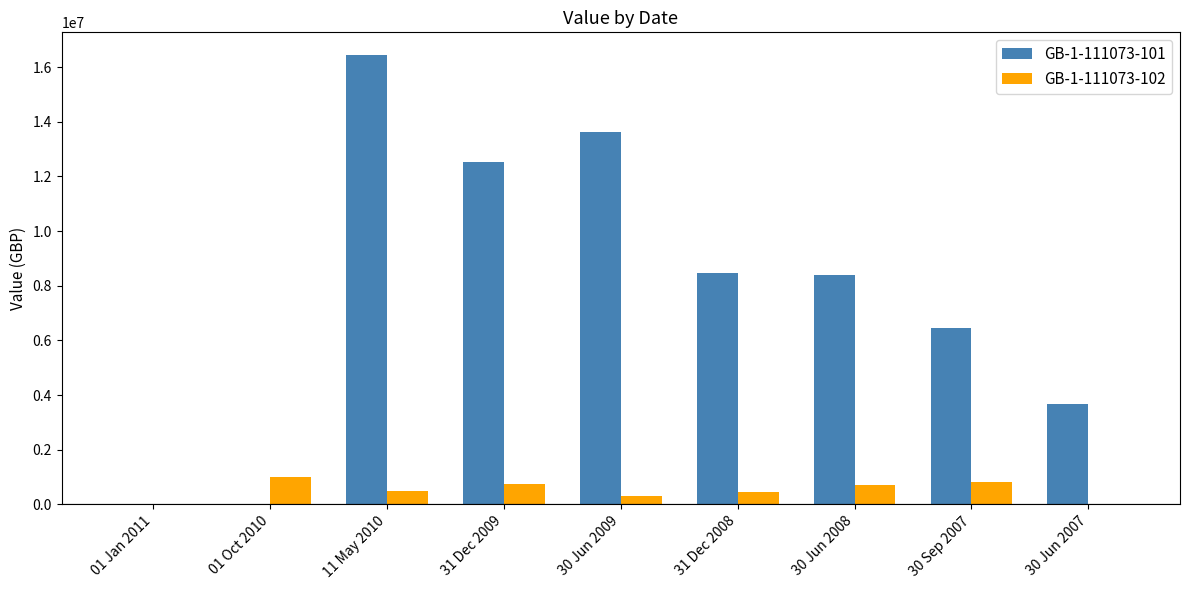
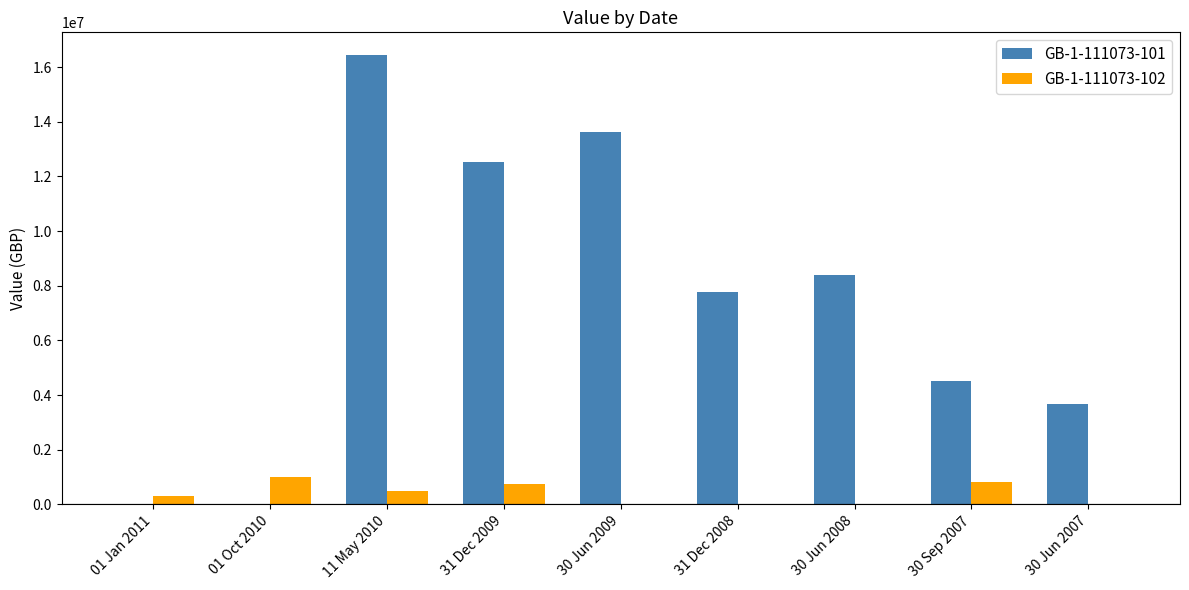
GB-1-111073-102, 01 Jan 2011: 0 -> 300000
GB-1-111073-102, 30 Jun 2009: 300000 -> 0
GB-1-111073-101, 31 Dec 2008: 8500000 -> 7800000
GB-1-111073-102, 31 Dec 2008: 400000 -> 0
GB-1-111073-102, 30 Jun 2008: 700000 -> 0
GB-1-111073-101, 30 Sep 2007: 6500000 -> 4500000
